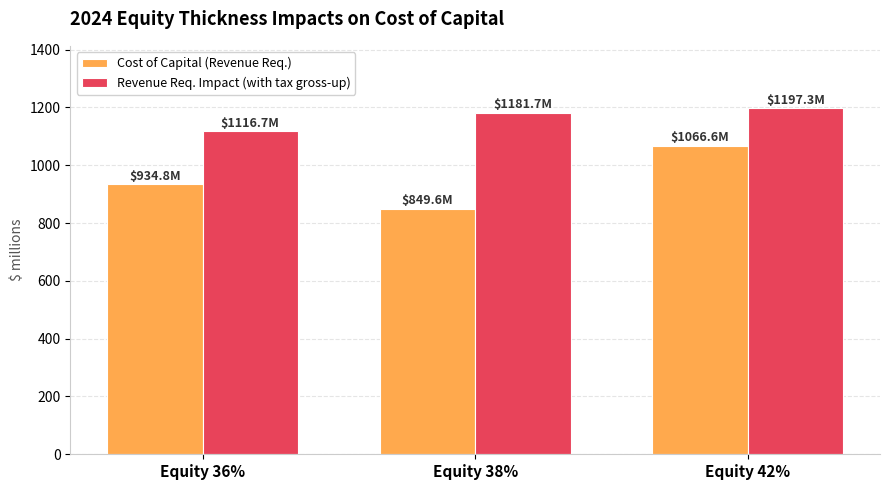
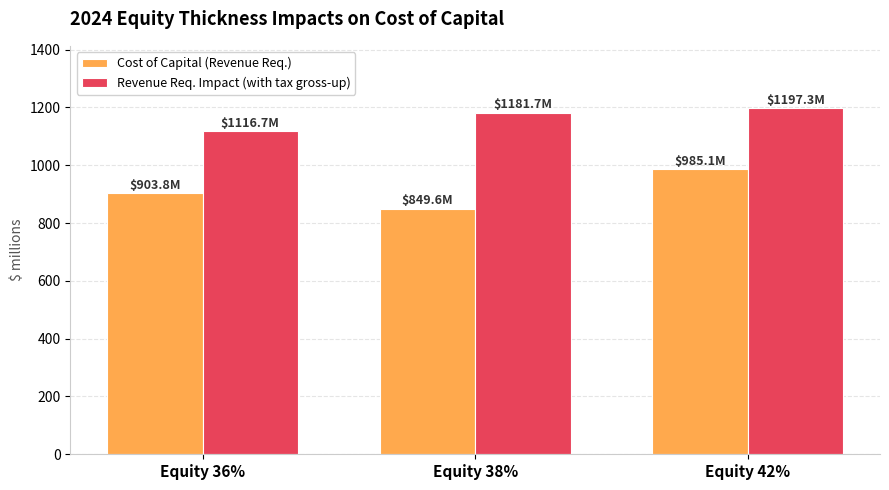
Cost of Capital (Revenue Req.), Equity 36%: $934.8M -> $903.8M
Cost of Capital (Revenue Req.), Equity 42%: $1066.6M -> $985.1M
